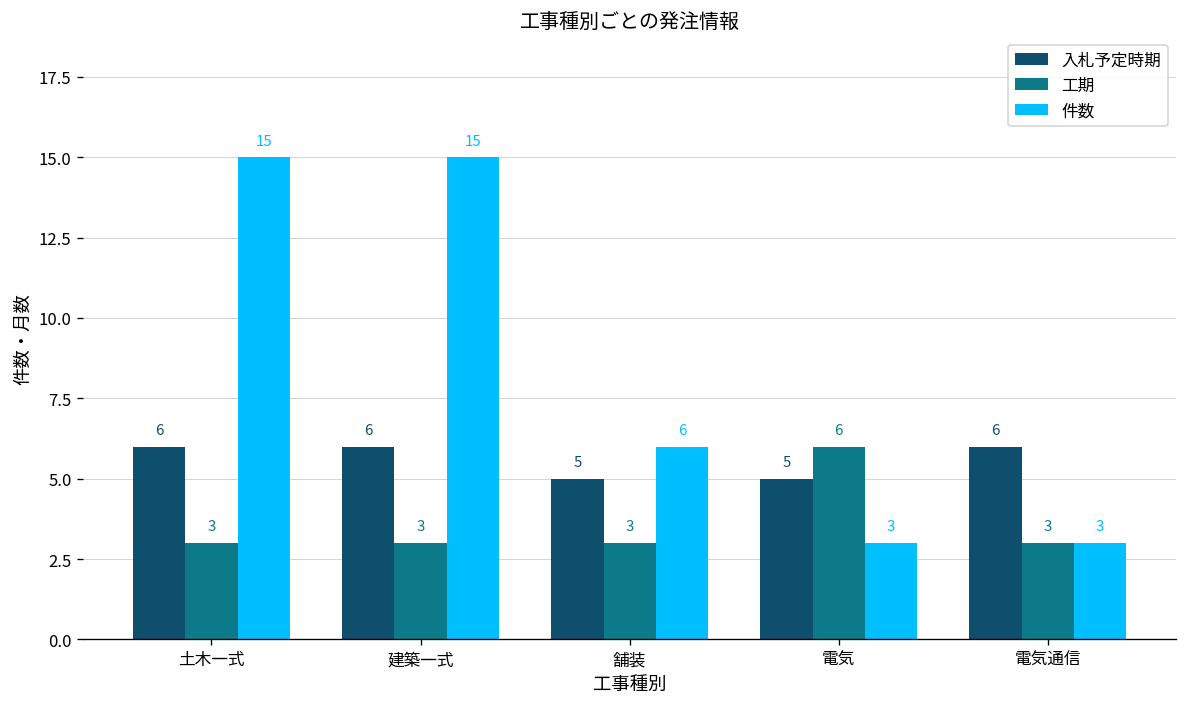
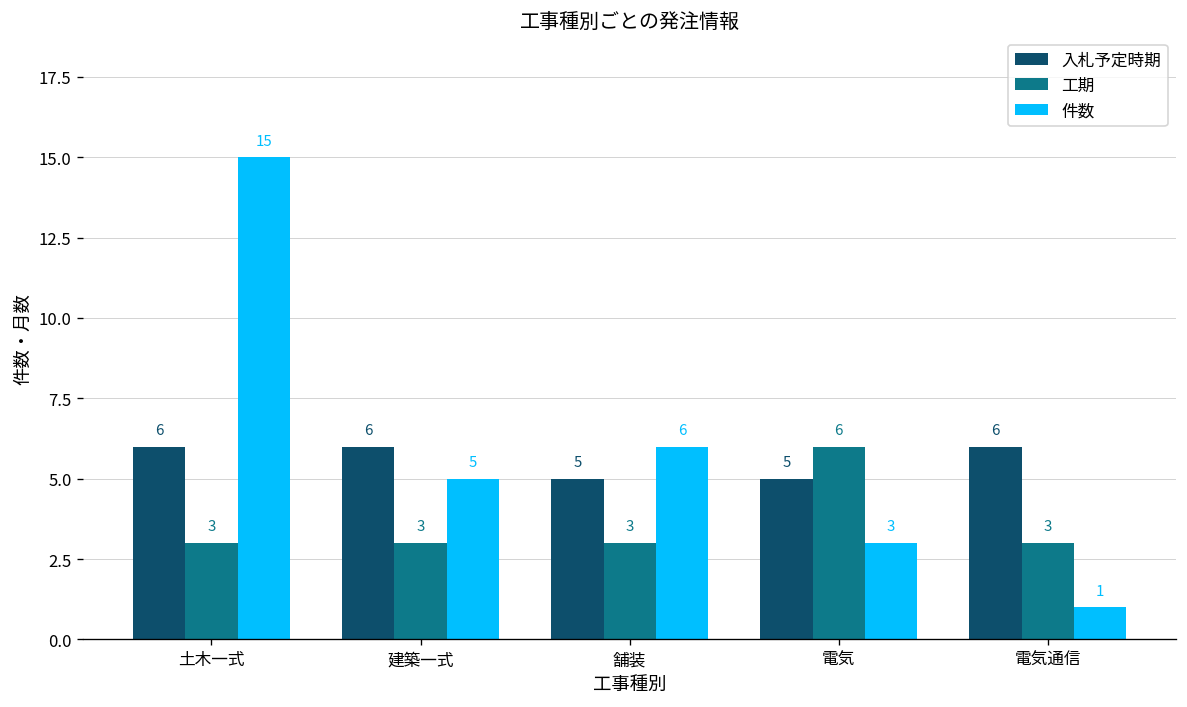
件数, 建築一式: 15 -> 5
件数, 電気通信: 3 -> 1
